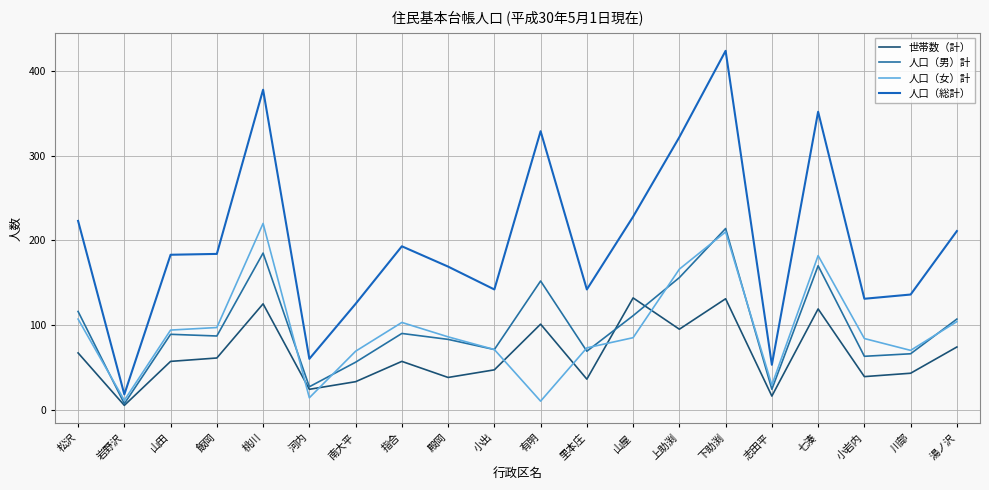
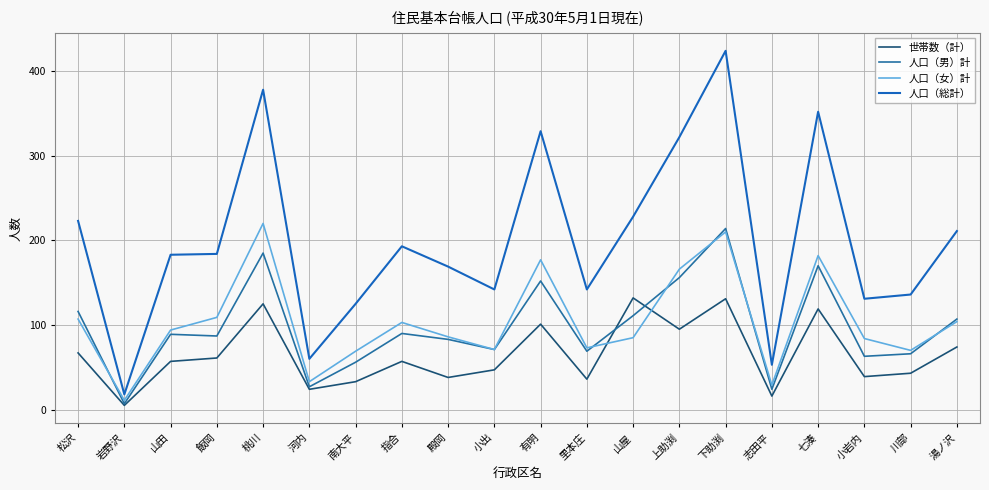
人口（女）計, 飯岡: 100 -> 110
人口（女）計, 河内: 10 -> 30
人口（女）計, 有明: 10 -> 180
